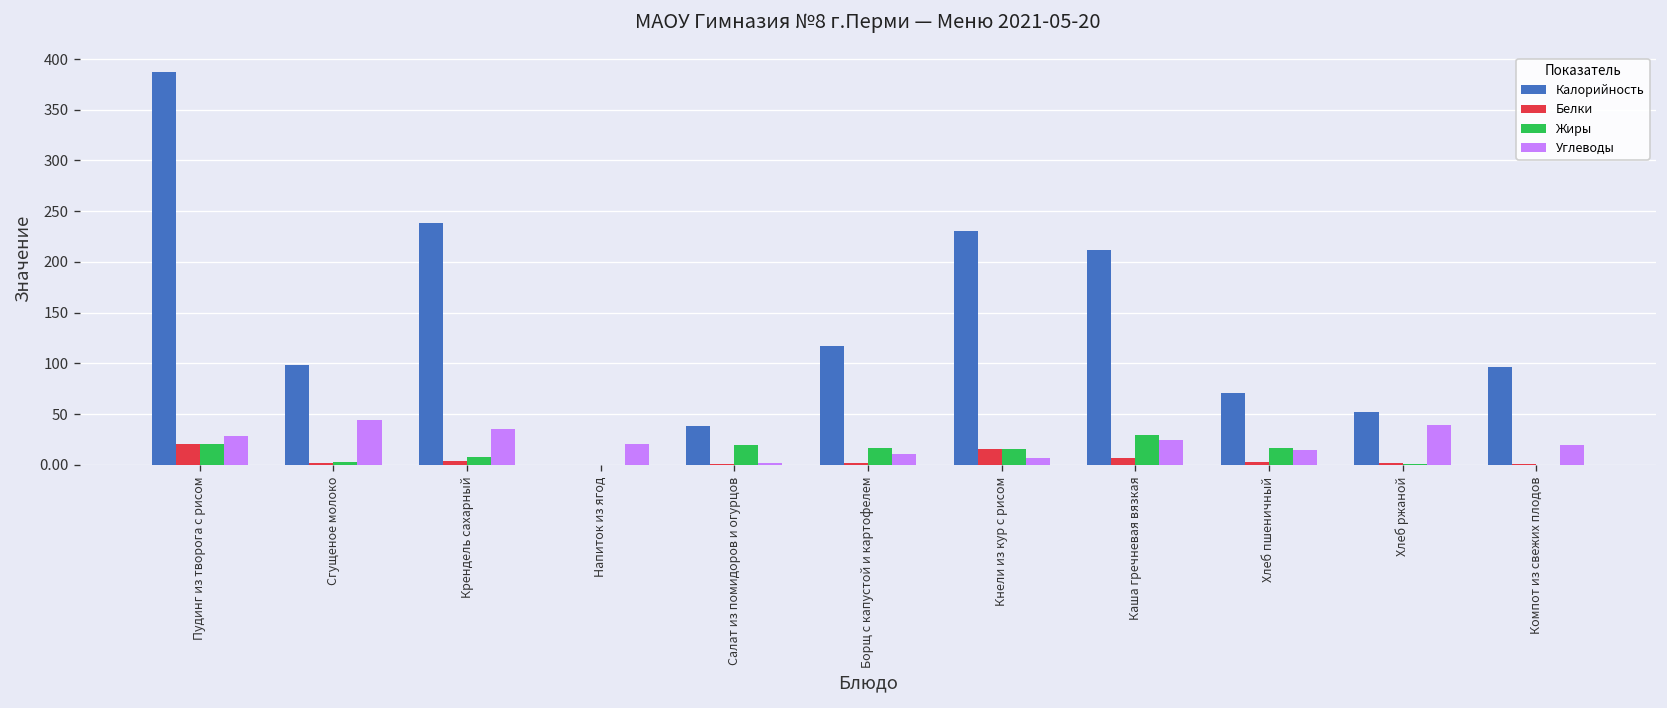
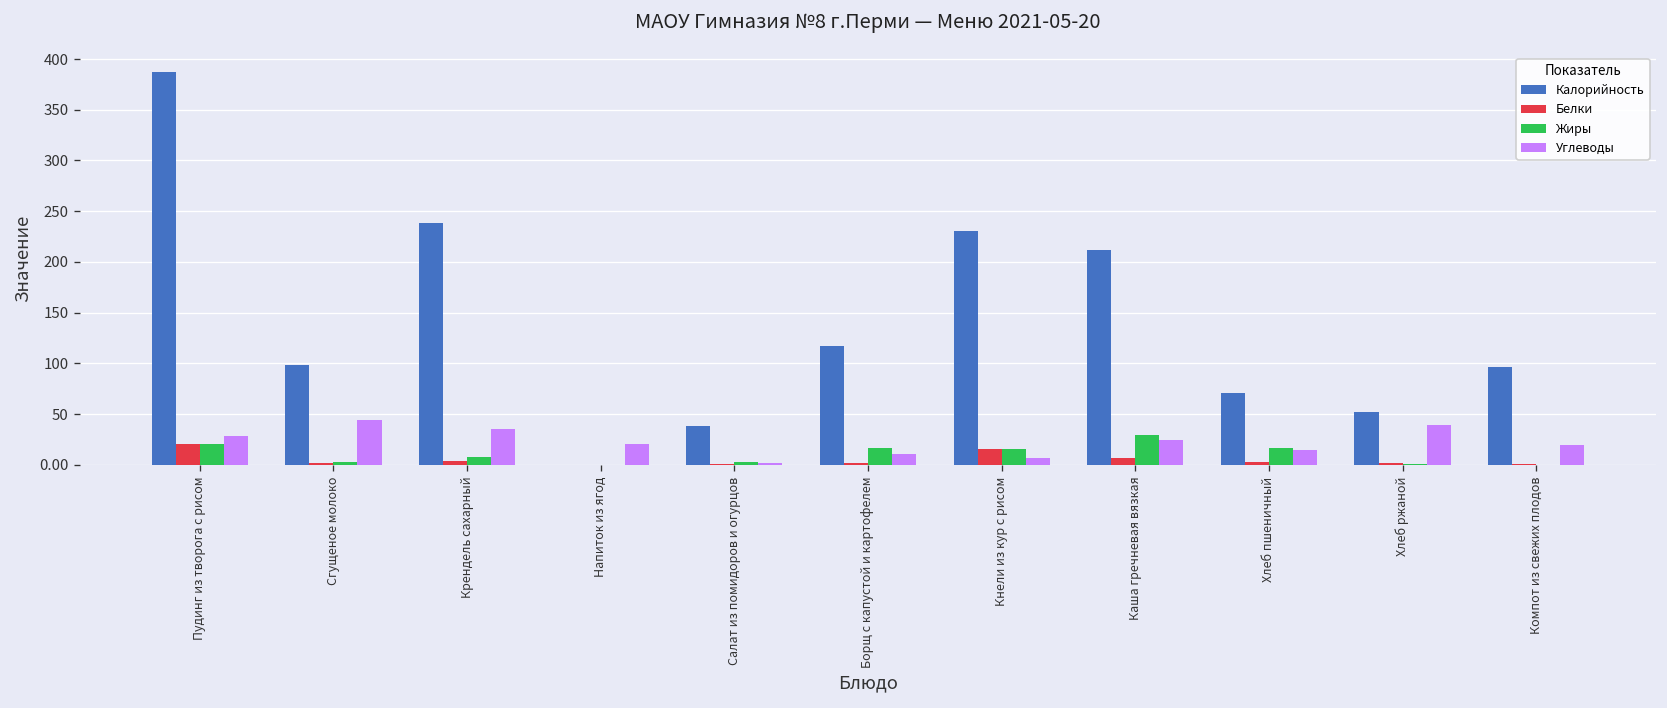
Жиры, Салат из помидоров и огурцов: 20 -> 0
